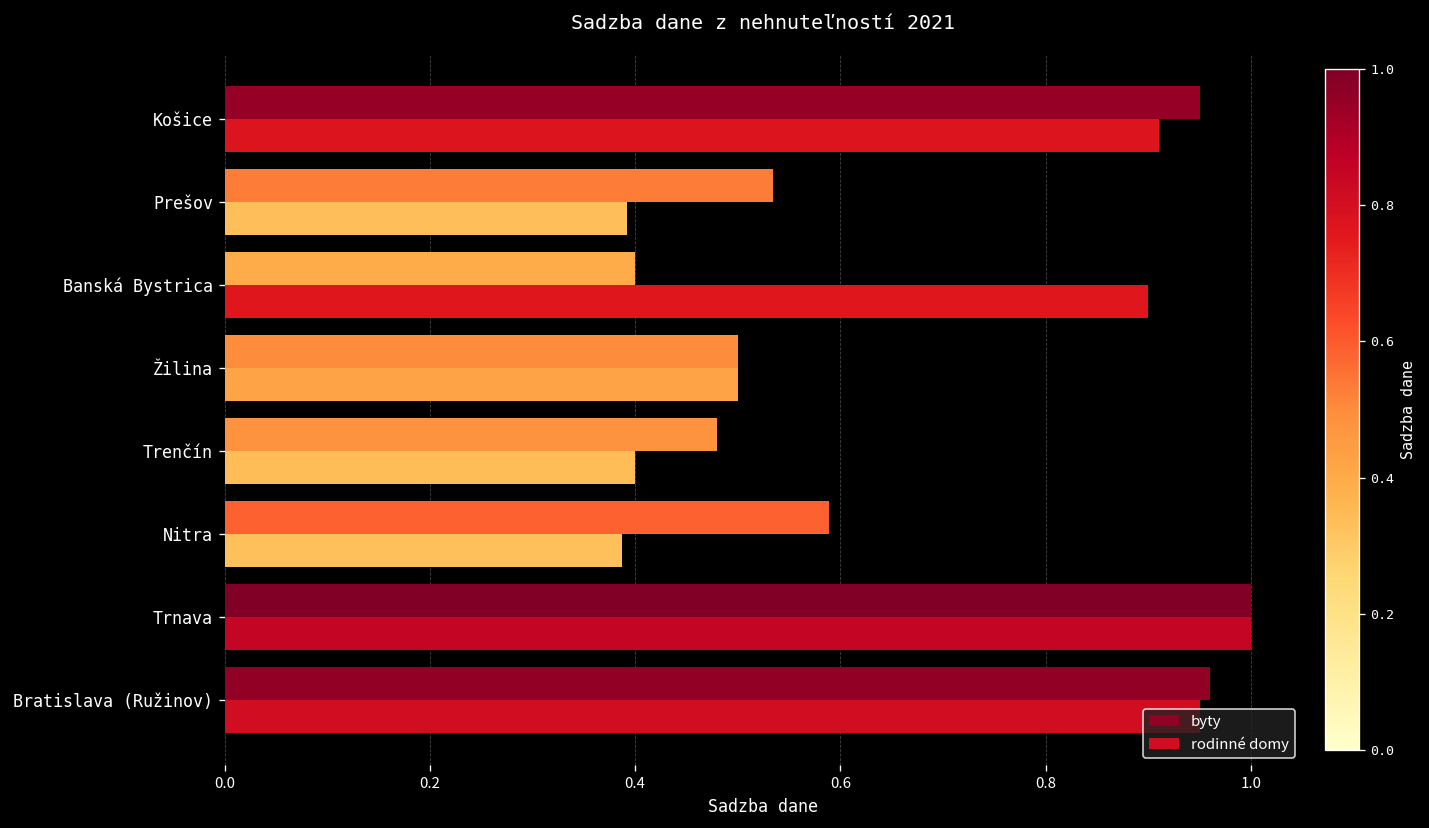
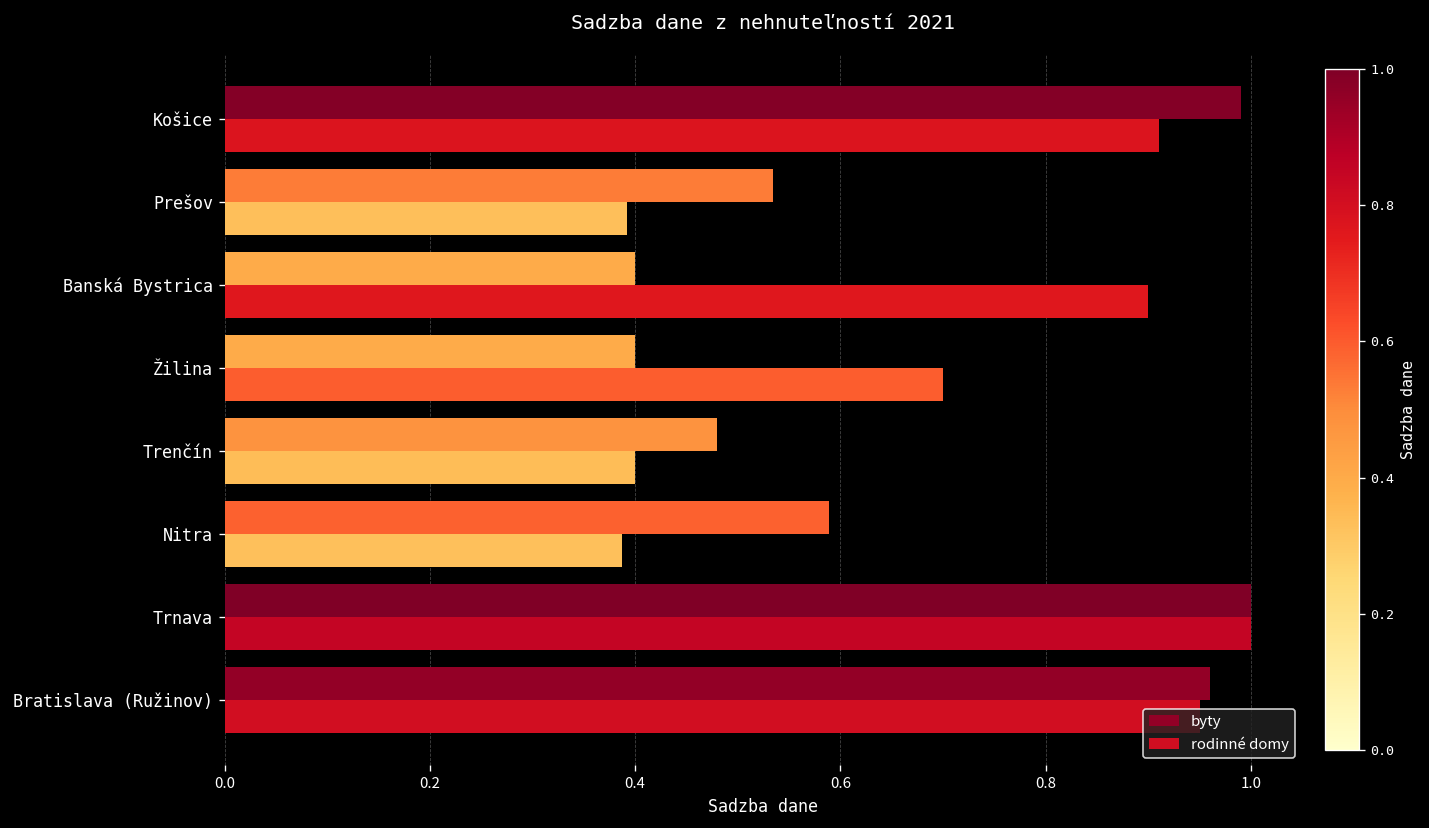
byty, Košice: 0.95 -> 0.99
byty, Žilina: 0.5 -> 0.4
rodinné domy, Žilina: 0.5 -> 0.7
